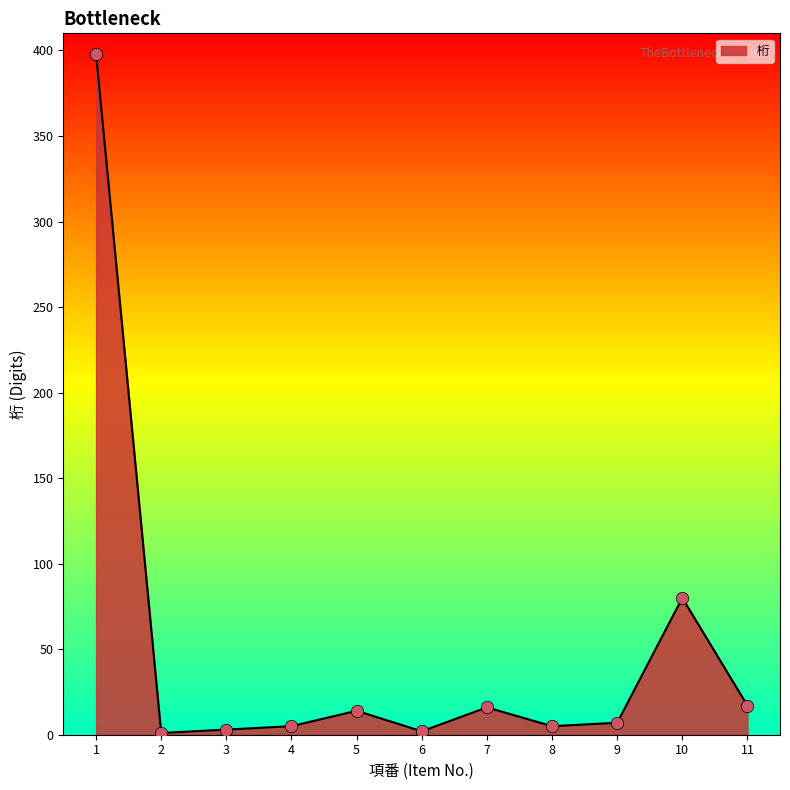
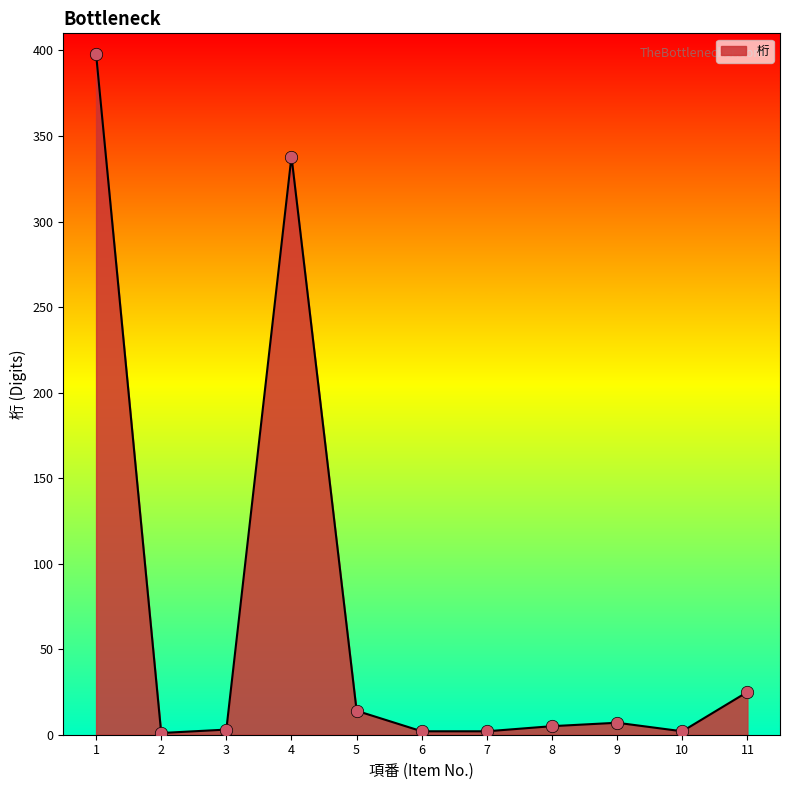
4: 5 -> 338
7: 16 -> 2
10: 80 -> 2
11: 17 -> 25
